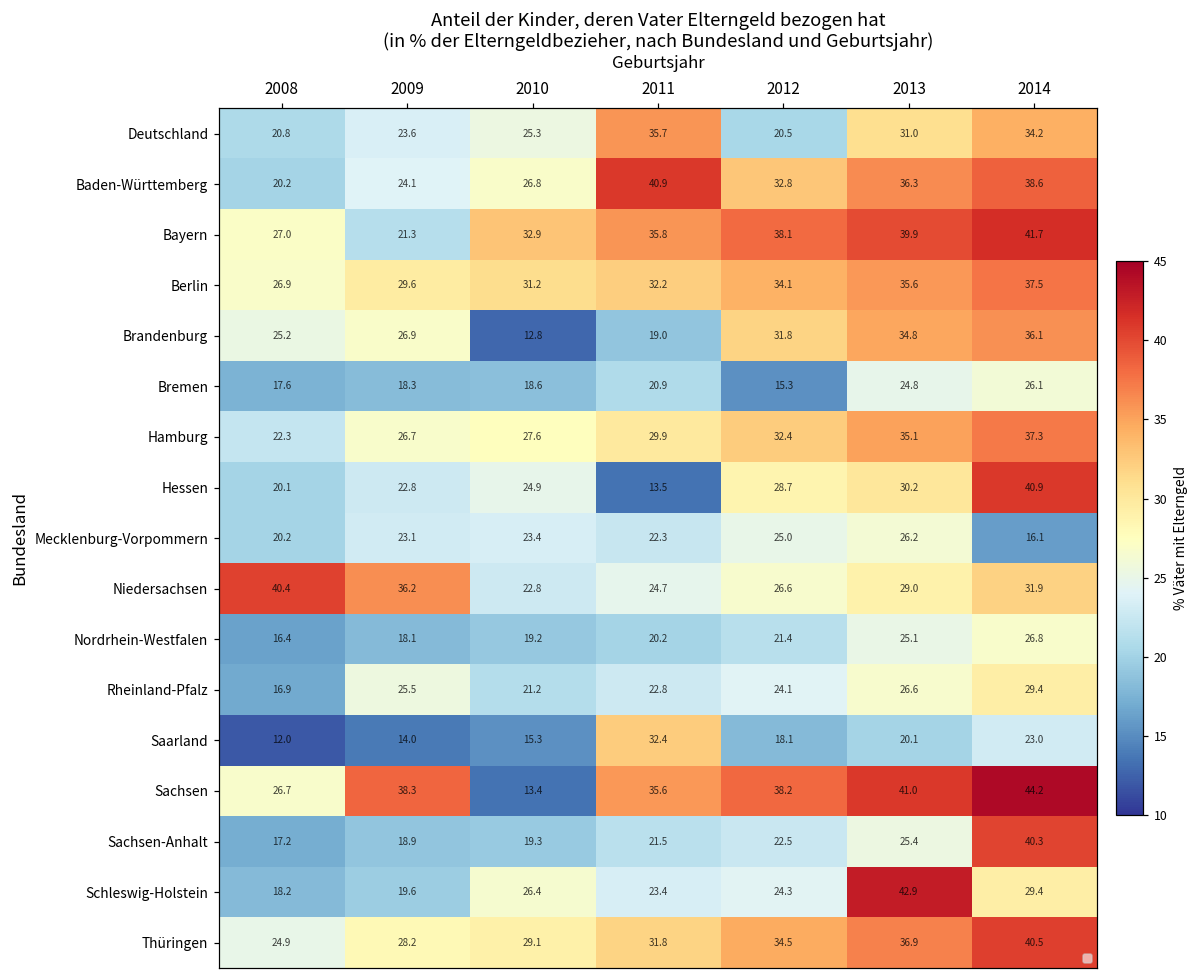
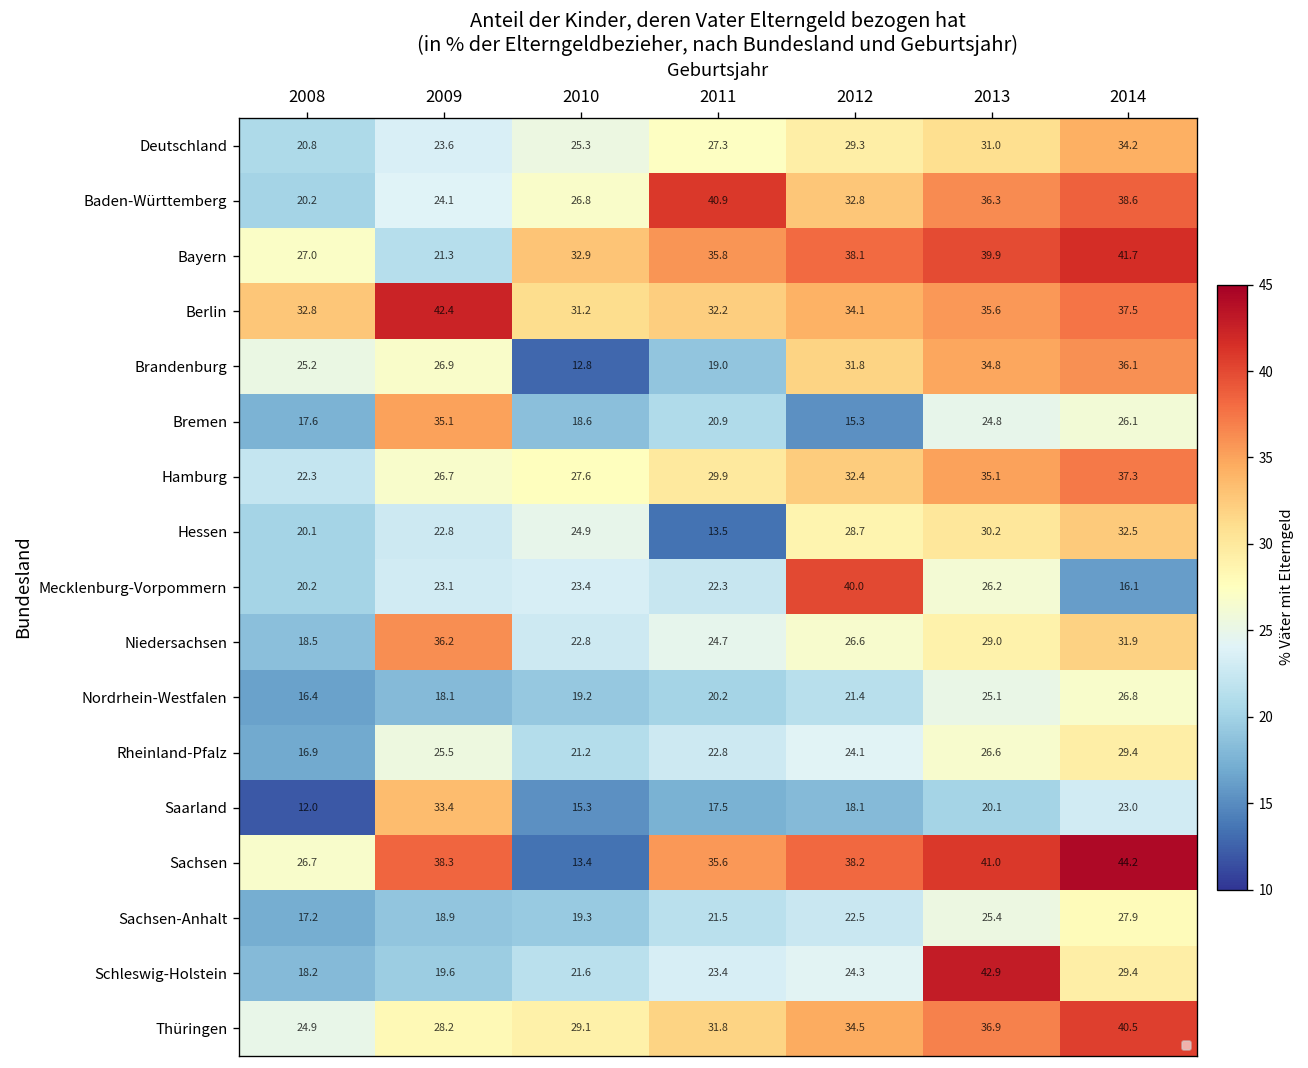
Deutschland, 2011: 35.7 -> 27.3
Deutschland, 2012: 20.5 -> 29.3
Berlin, 2008: 26.9 -> 32.8
Berlin, 2009: 29.6 -> 42.4
Bremen, 2009: 18.3 -> 35.1
Hessen, 2014: 40.9 -> 32.5
Mecklenburg-Vorpommern, 2012: 25.0 -> 40.0
Niedersachsen, 2008: 40.4 -> 18.5
Saarland, 2009: 14.0 -> 33.4
Saarland, 2011: 32.4 -> 17.5
Sachsen-Anhalt, 2014: 40.3 -> 27.9
Schleswig-Holstein, 2010: 26.4 -> 21.6
